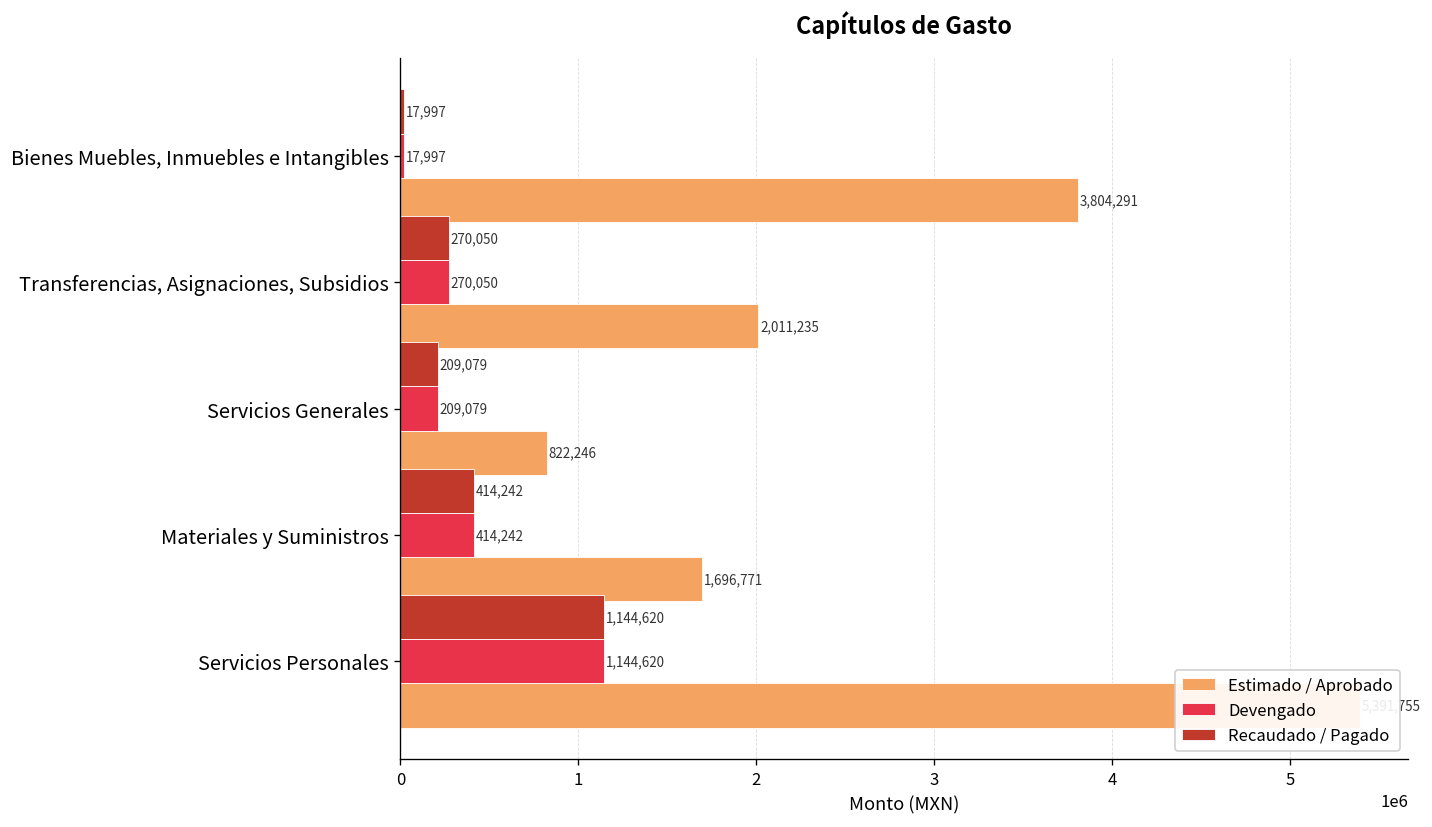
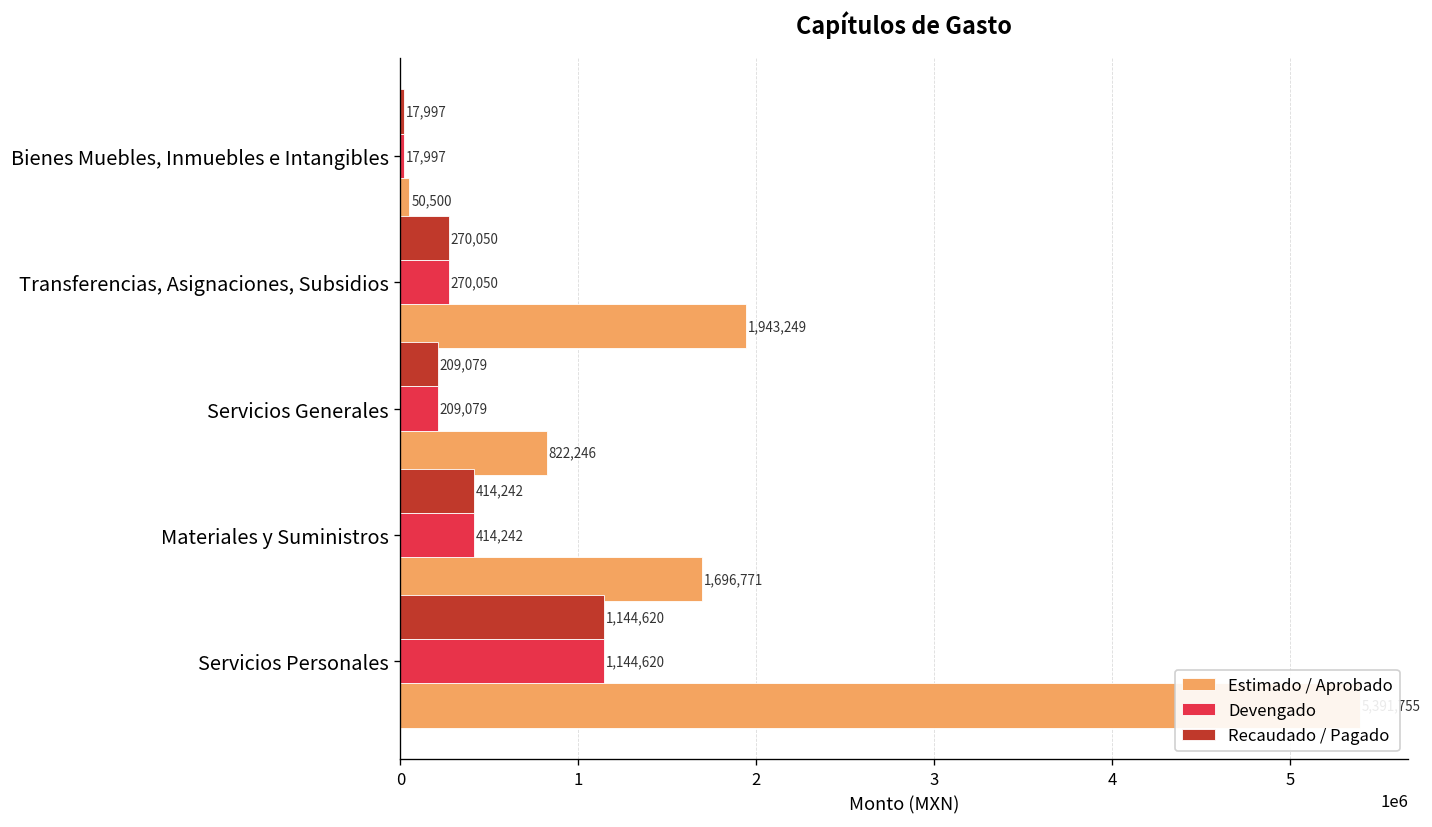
Estimado / Aprobado, Bienes Muebles, Inmuebles e Intangibles: 3,804,291 -> 50,500
Estimado / Aprobado, Transferencias, Asignaciones, Subsidios: 2,011,235 -> 1,943,249
